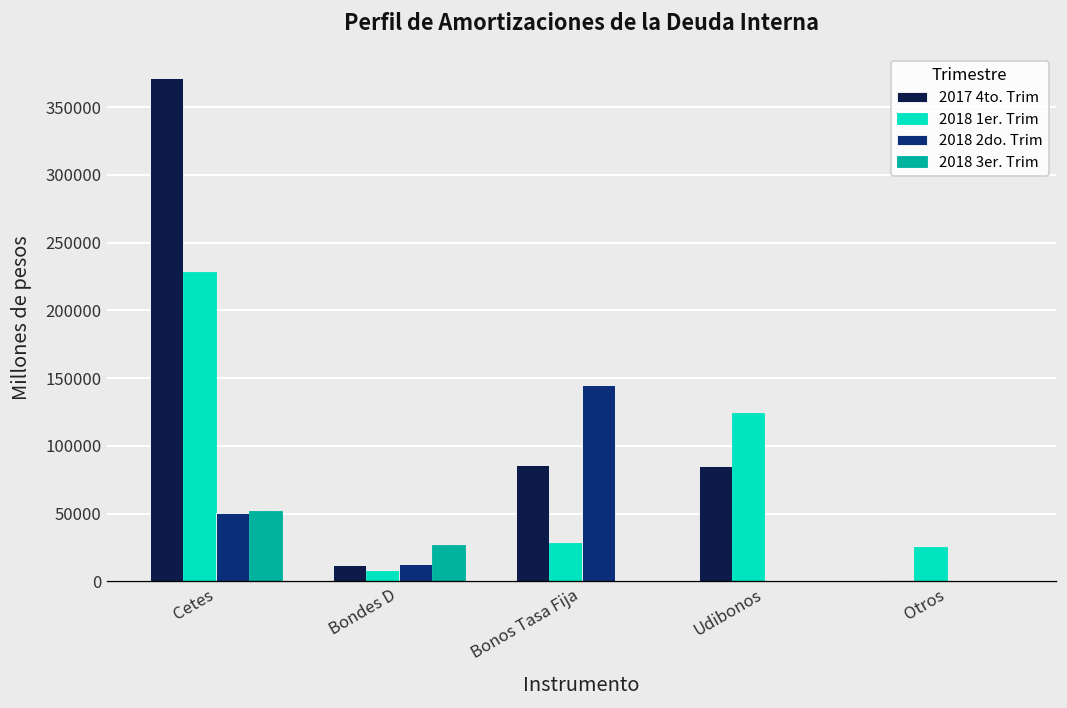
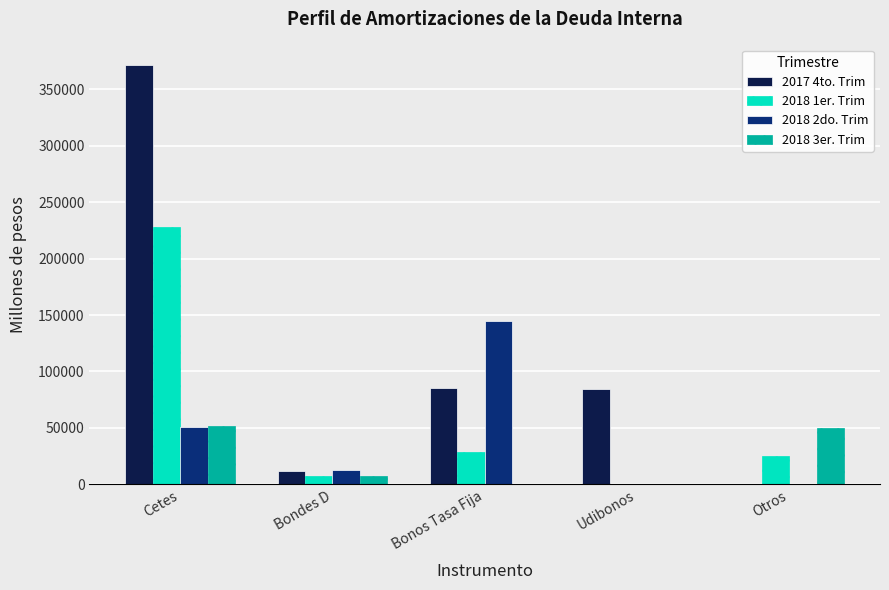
2018 3er. Trim, Bondes D: 27000 -> 8000
2018 1er. Trim, Udibonos: 124000 -> 0
2018 3er. Trim, Otros: 0 -> 50000
